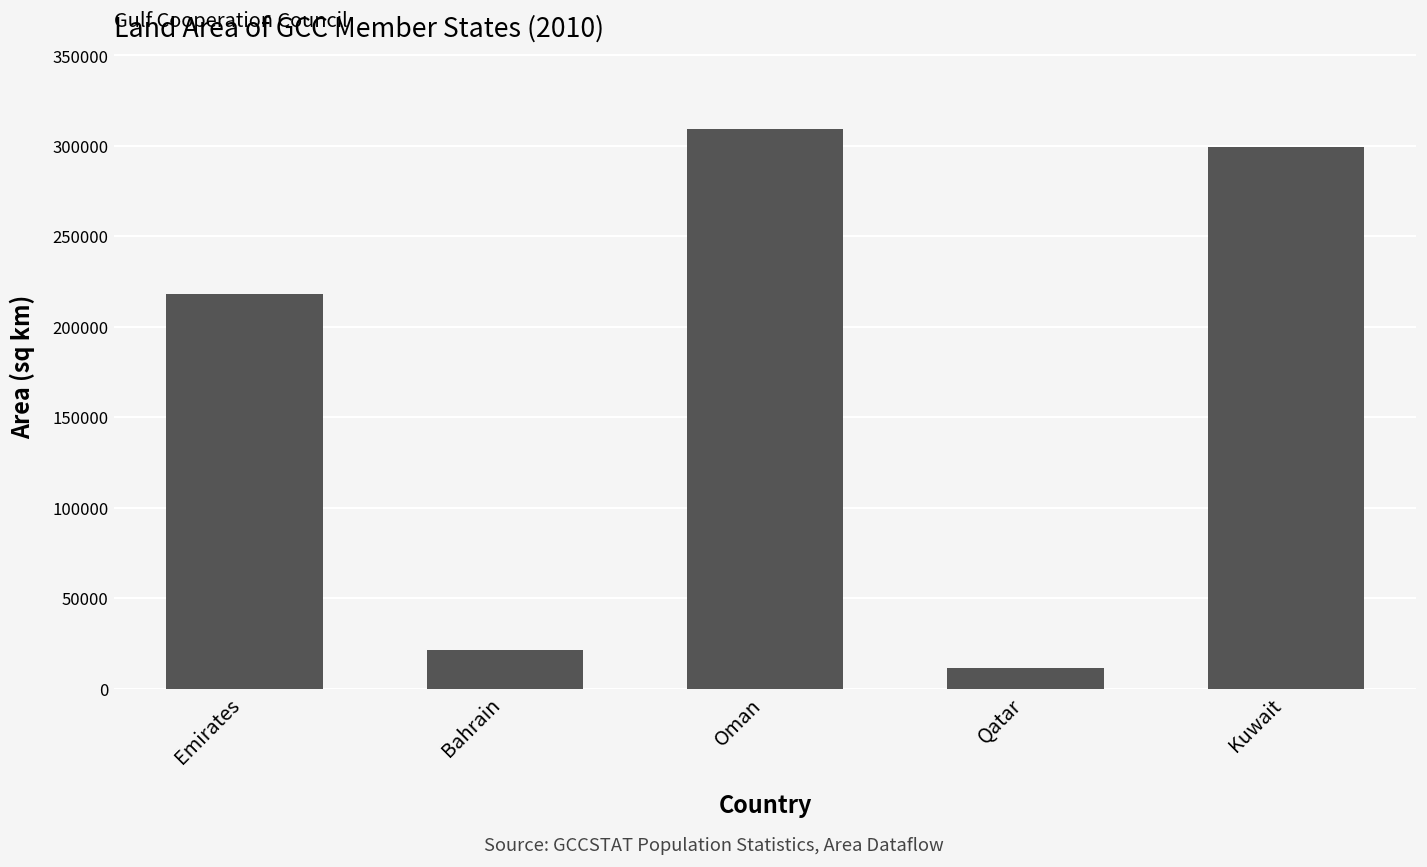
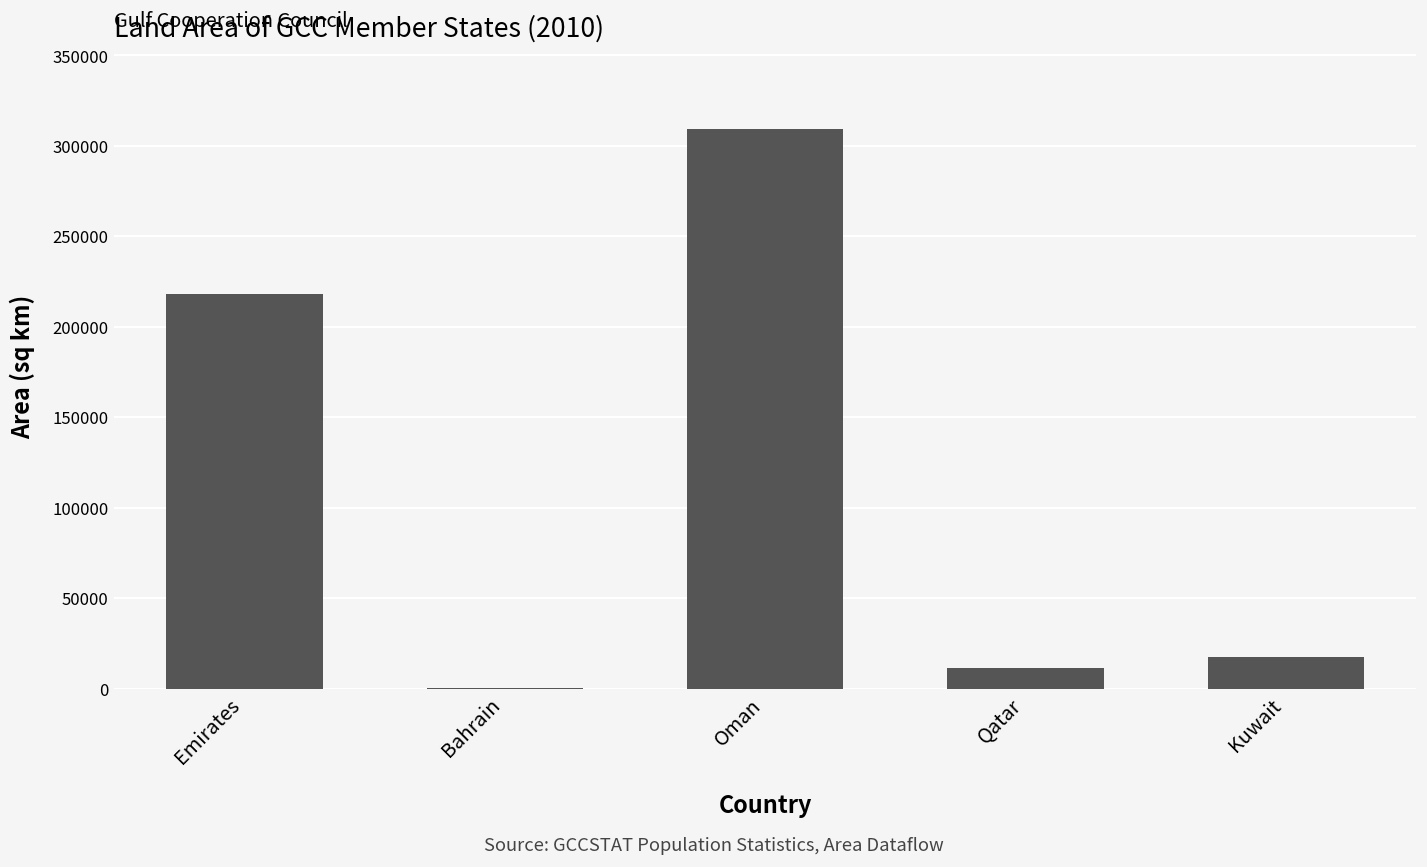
Bahrain: 21000 -> 1000
Kuwait: 299000 -> 18000
